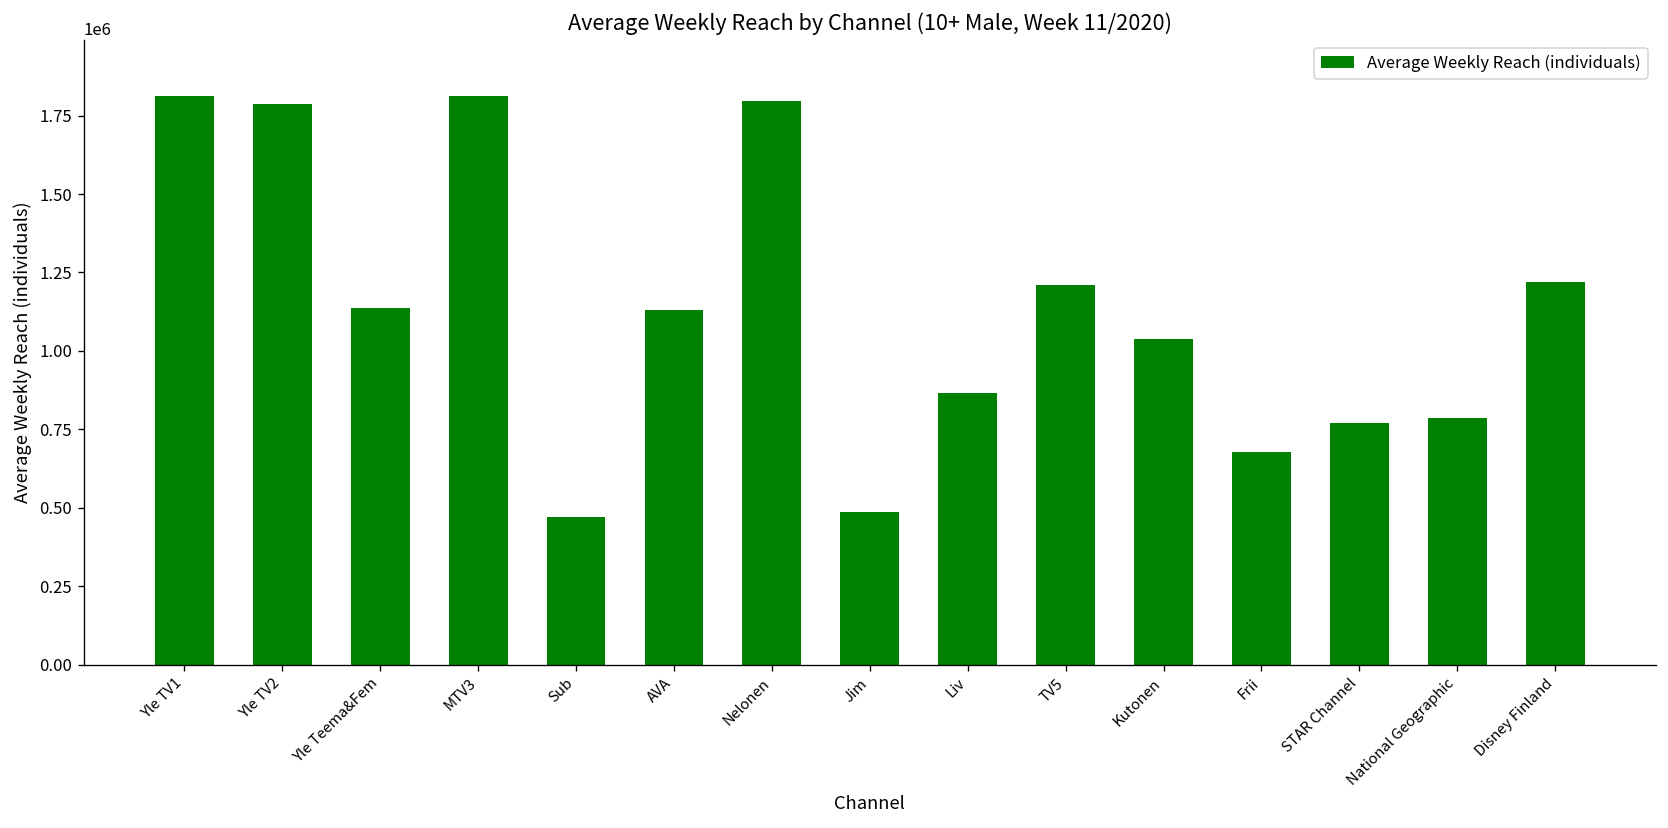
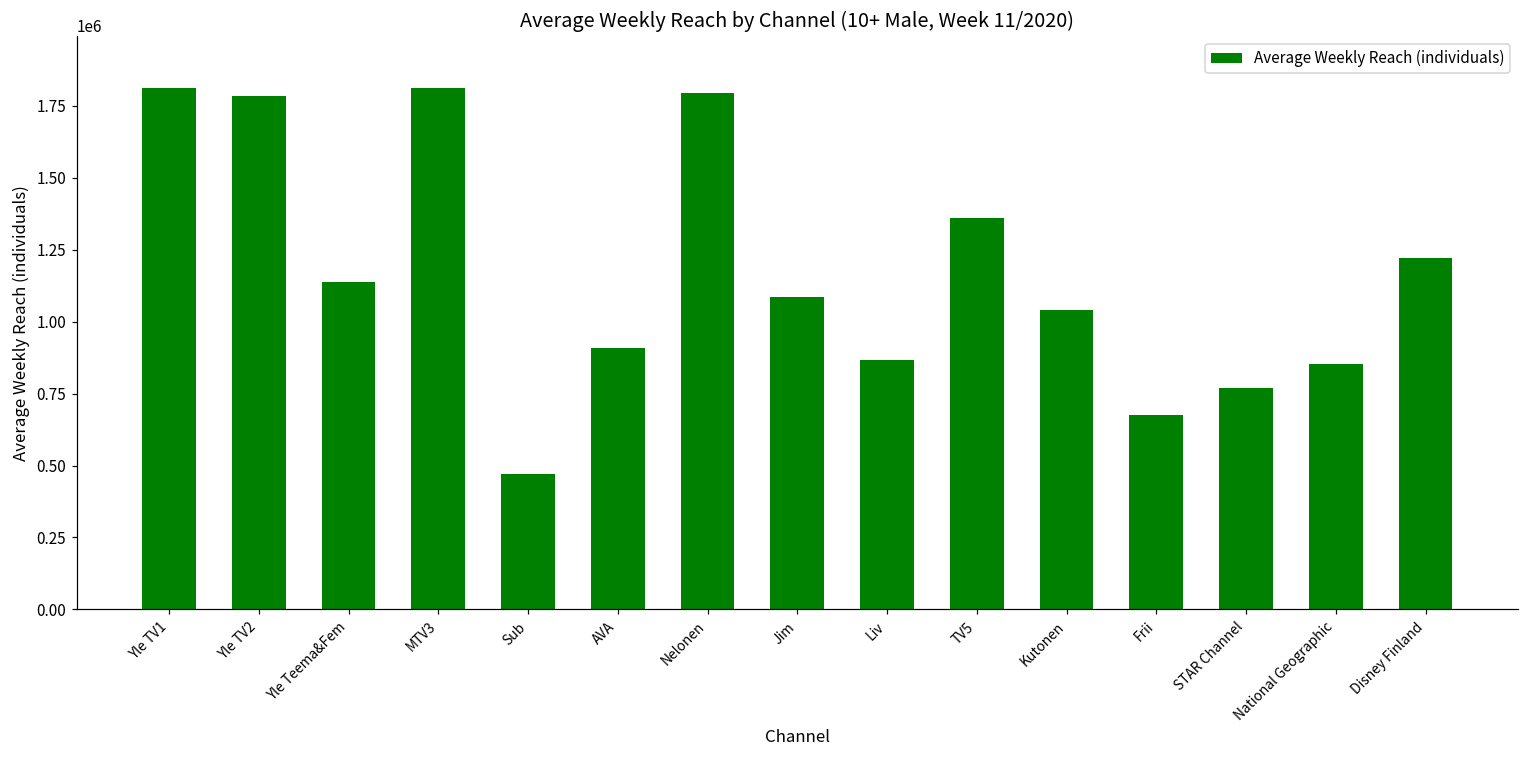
AVA: 1130000 -> 910000
Jim: 490000 -> 1090000
TV5: 1210000 -> 1360000
National Geographic: 780000 -> 850000
